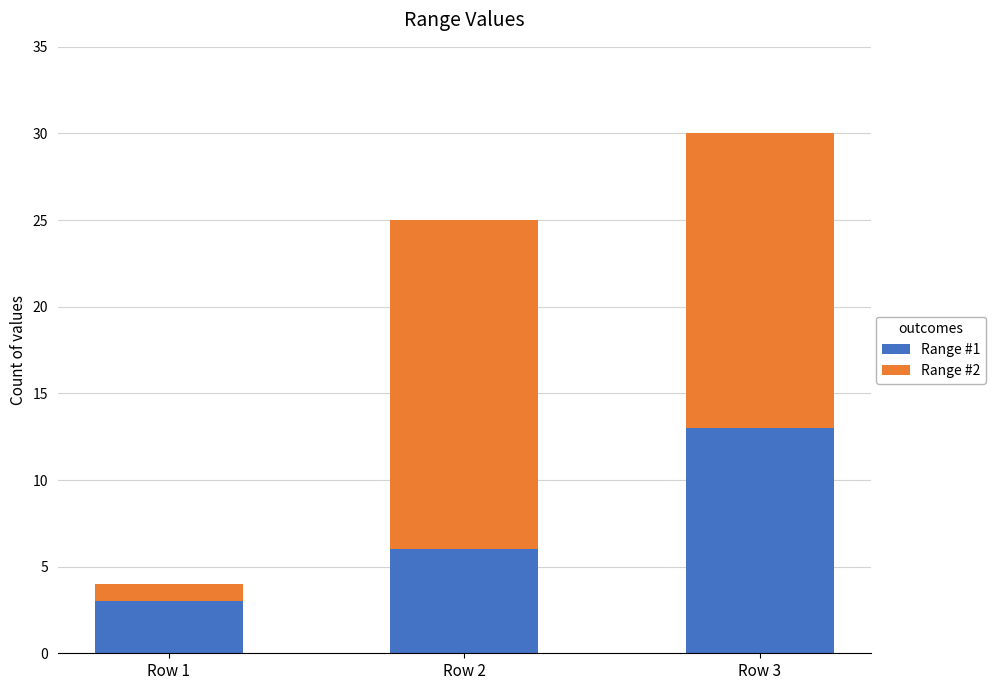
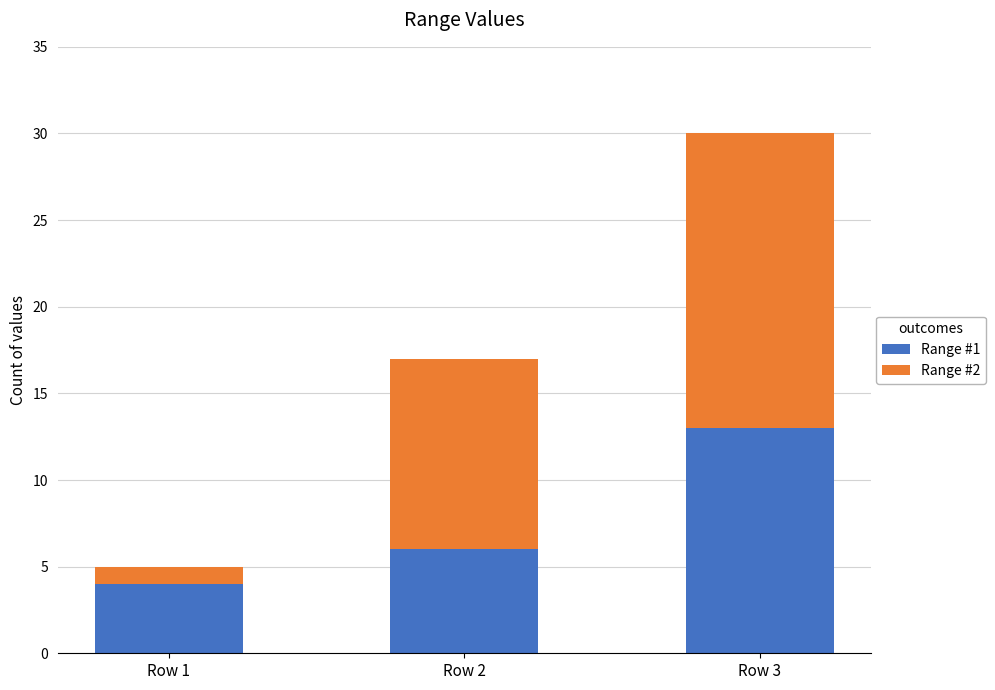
Range #1, Row 1: 3 -> 4
Range #2, Row 2: 19 -> 11
